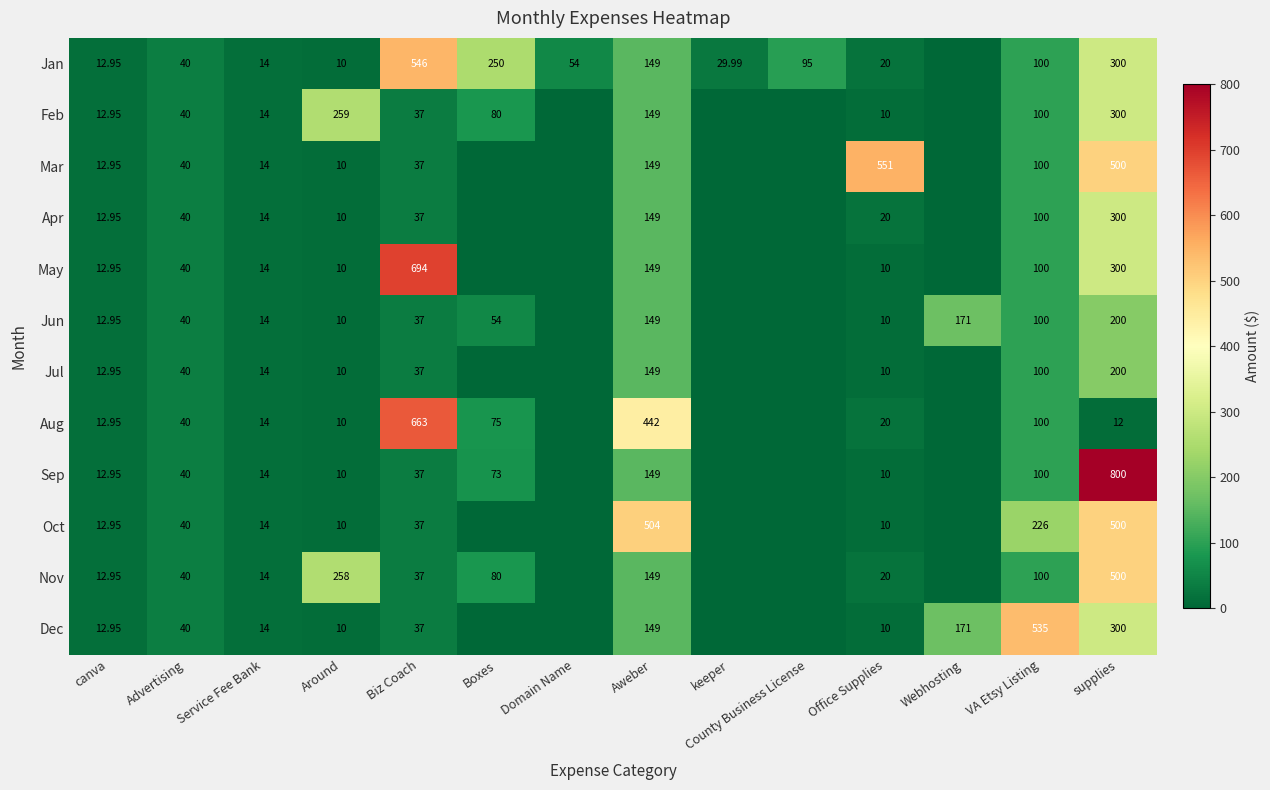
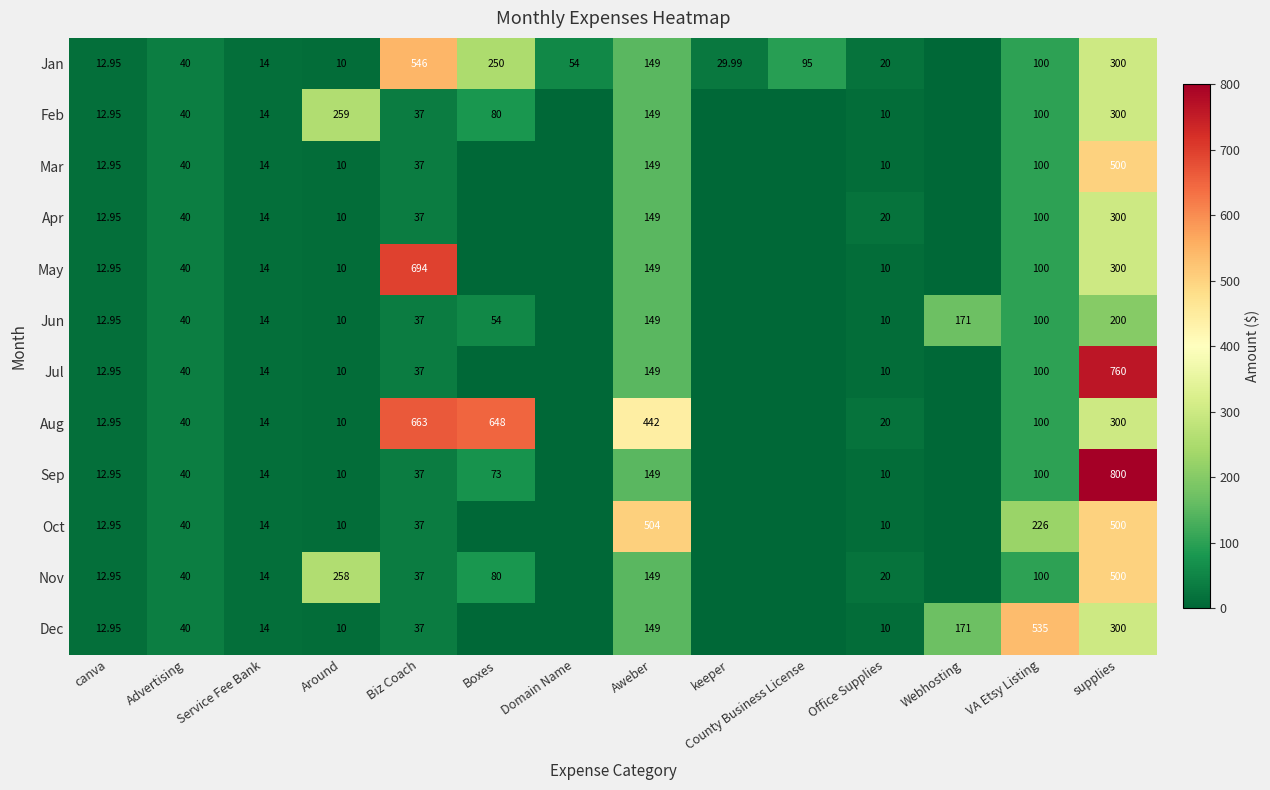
Mar, Office Supplies: 551 -> 10
Jul, supplies: 200 -> 760
Aug, Boxes: 75 -> 648
Aug, supplies: 12 -> 300
